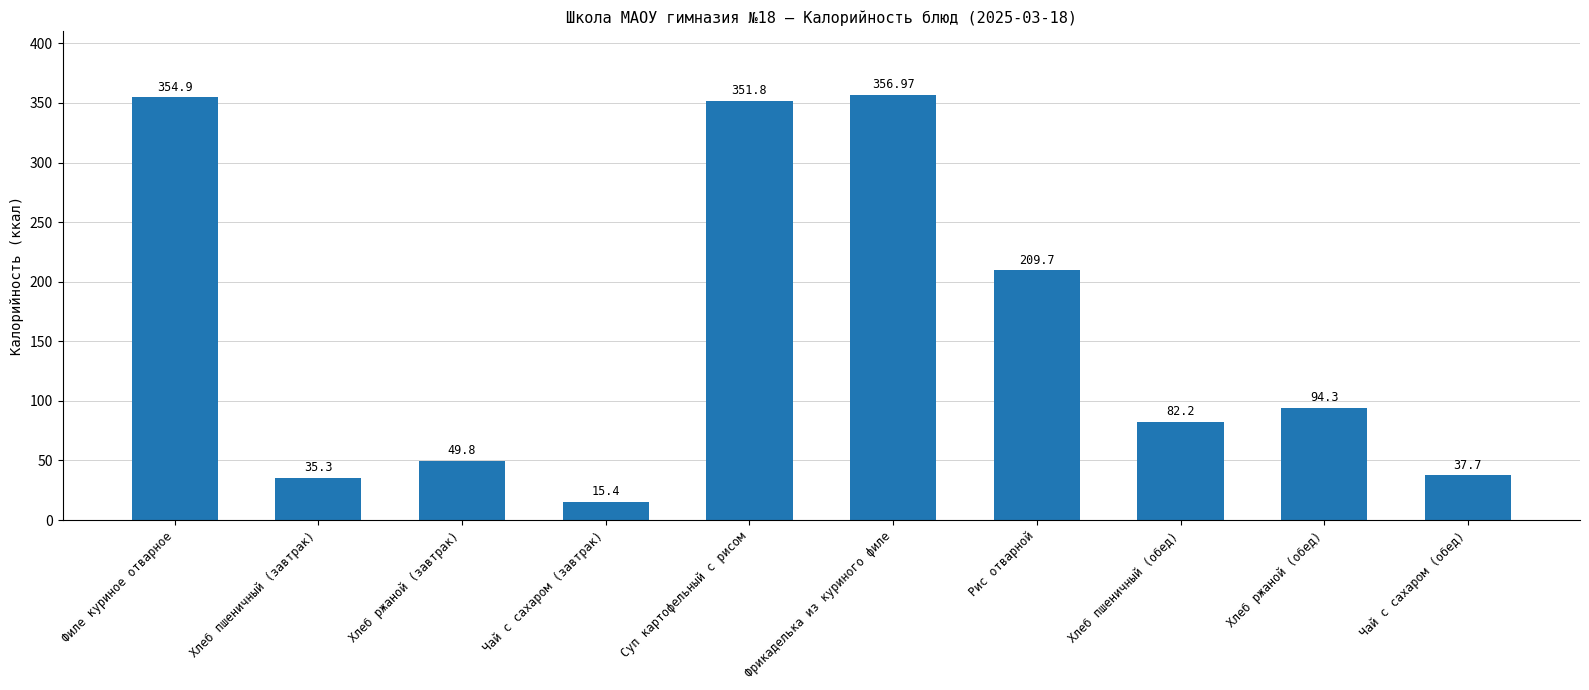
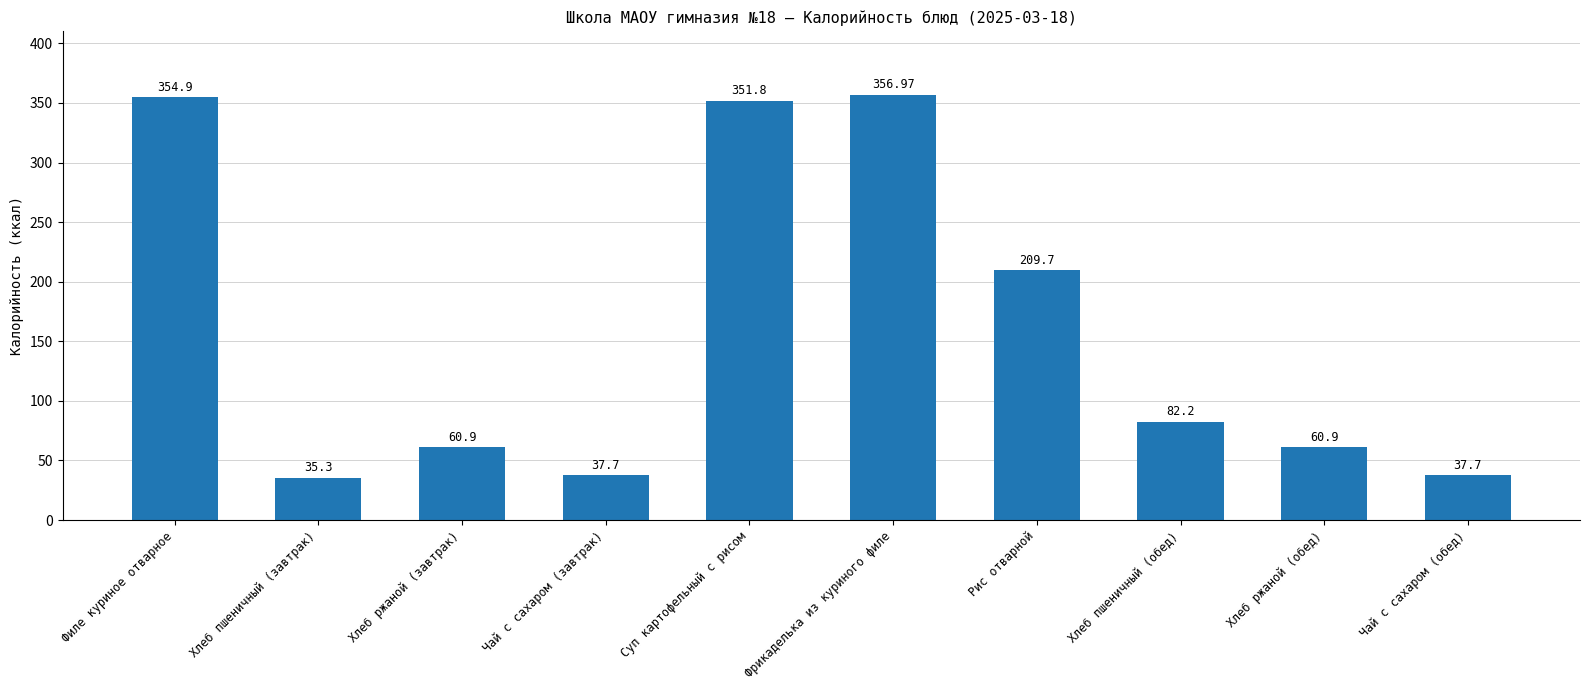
Хлеб ржаной (завтрак): 49.8 -> 60.9
Чай с сахаром (завтрак): 15.4 -> 37.7
Хлеб ржаной (обед): 94.3 -> 60.9
